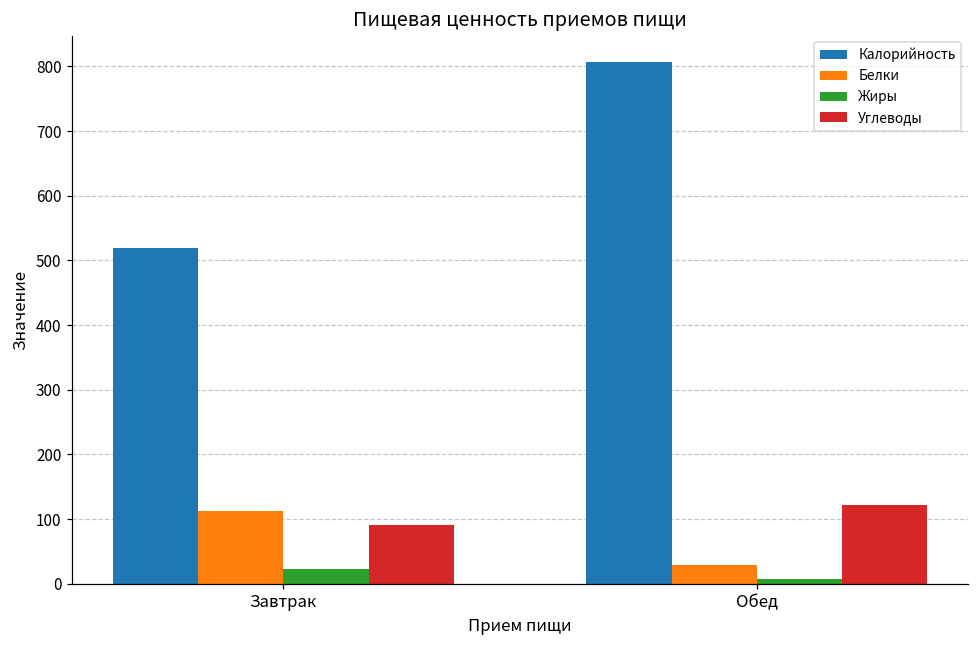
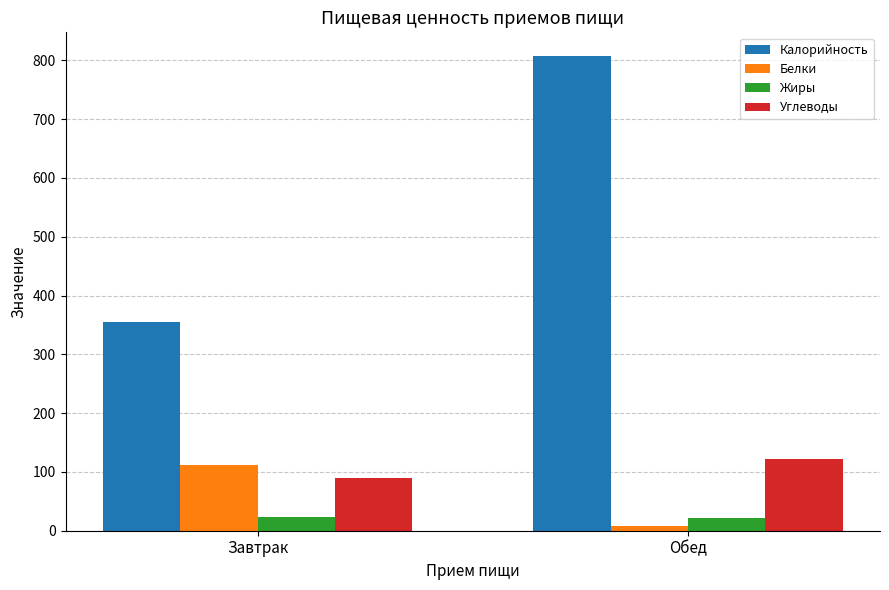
Калорийность, Завтрак: 520 -> 350
Белки, Обед: 30 -> 10
Жиры, Обед: 10 -> 20
